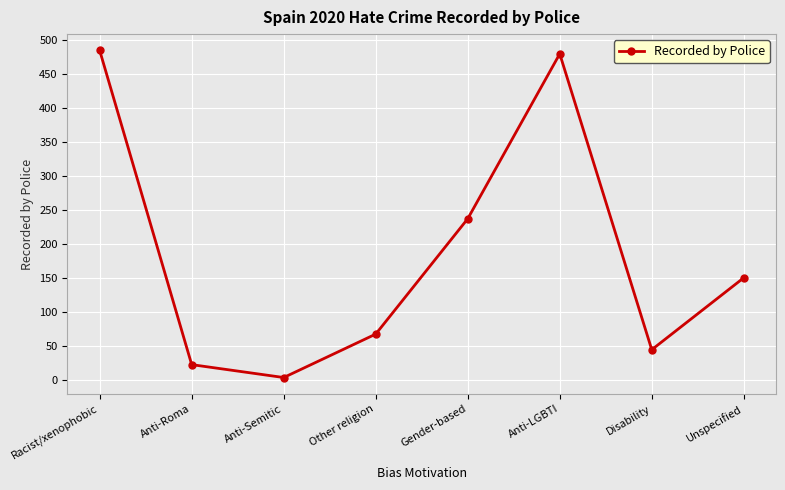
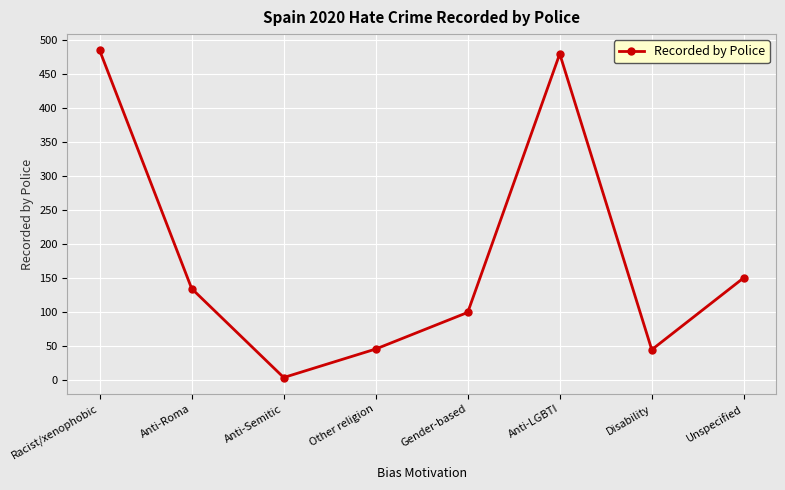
Anti-Roma: 20 -> 130
Other religion: 70 -> 50
Gender-based: 240 -> 100
